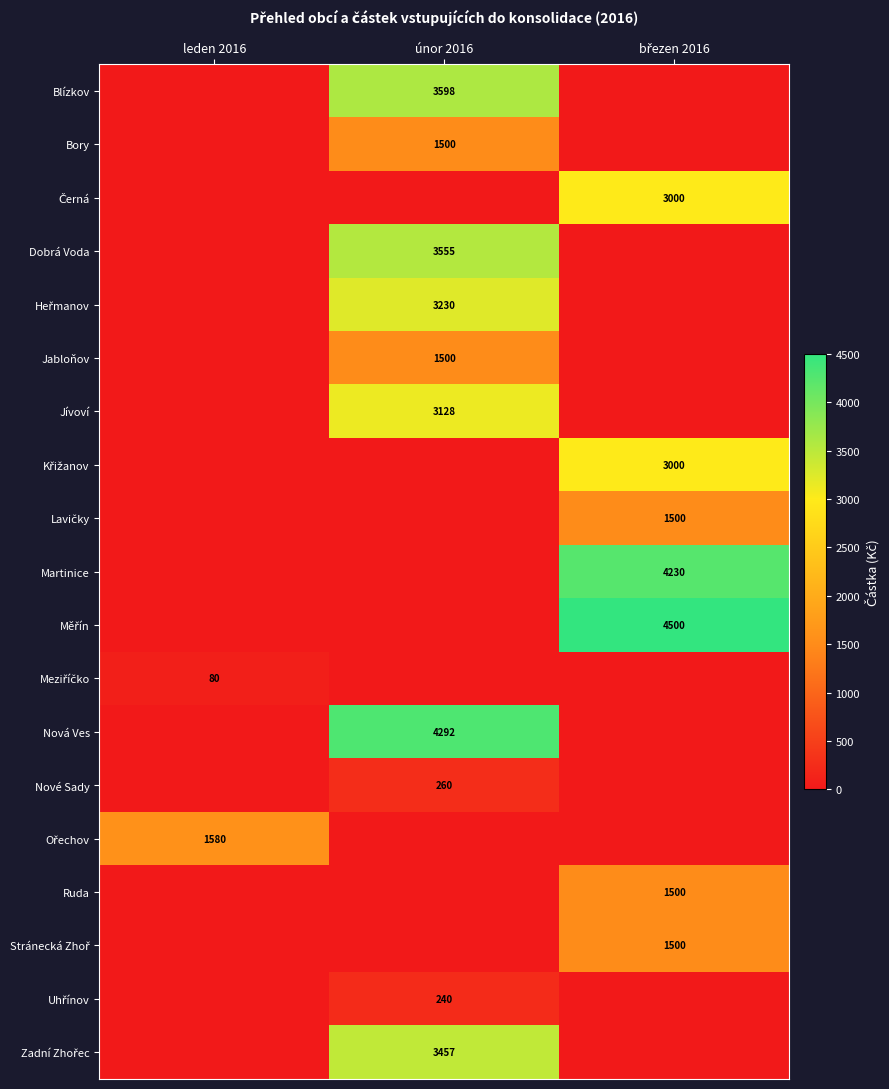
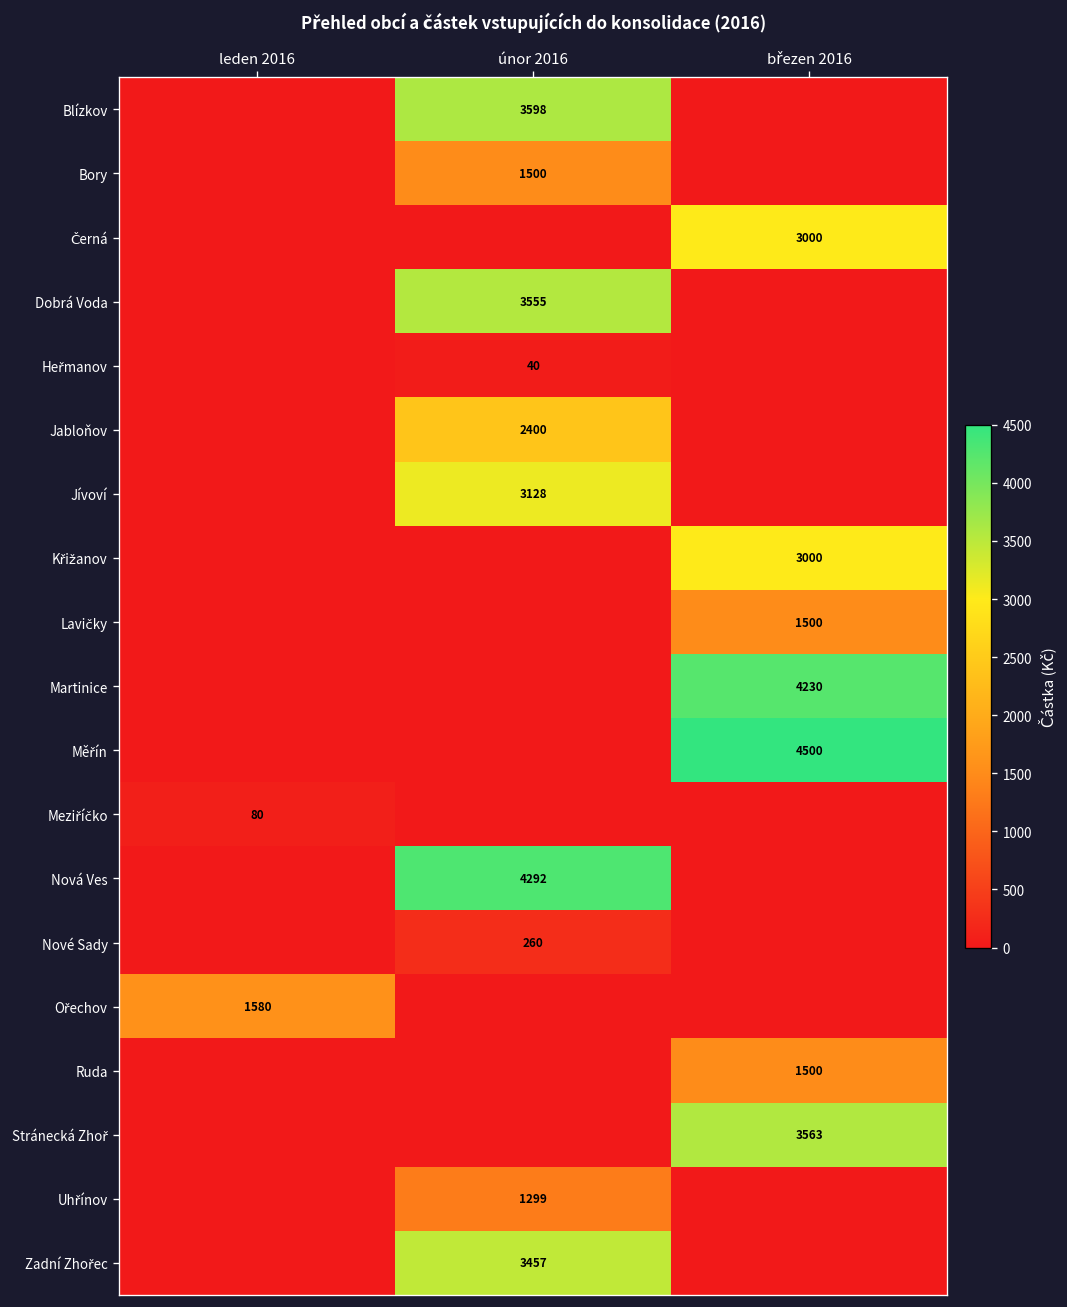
Heřmanov, únor 2016: 3230 -> 40
Jabloňov, únor 2016: 1500 -> 2400
Stránecká Zhoř, březen 2016: 1500 -> 3563
Uhřínov, únor 2016: 240 -> 1299
